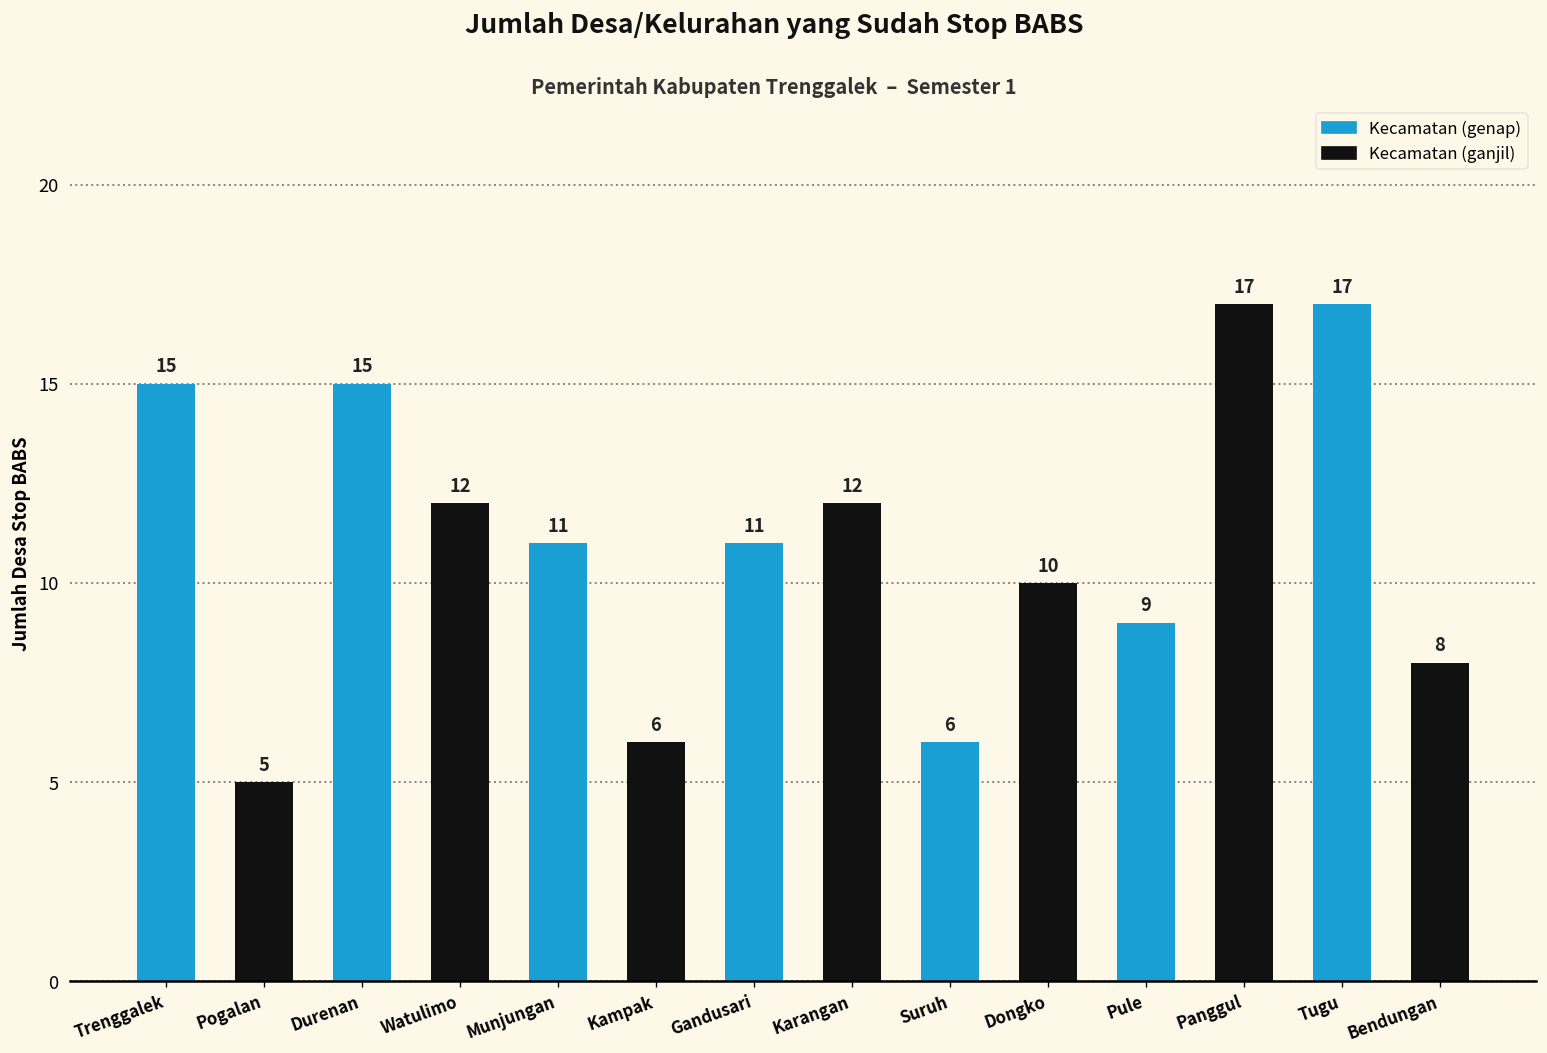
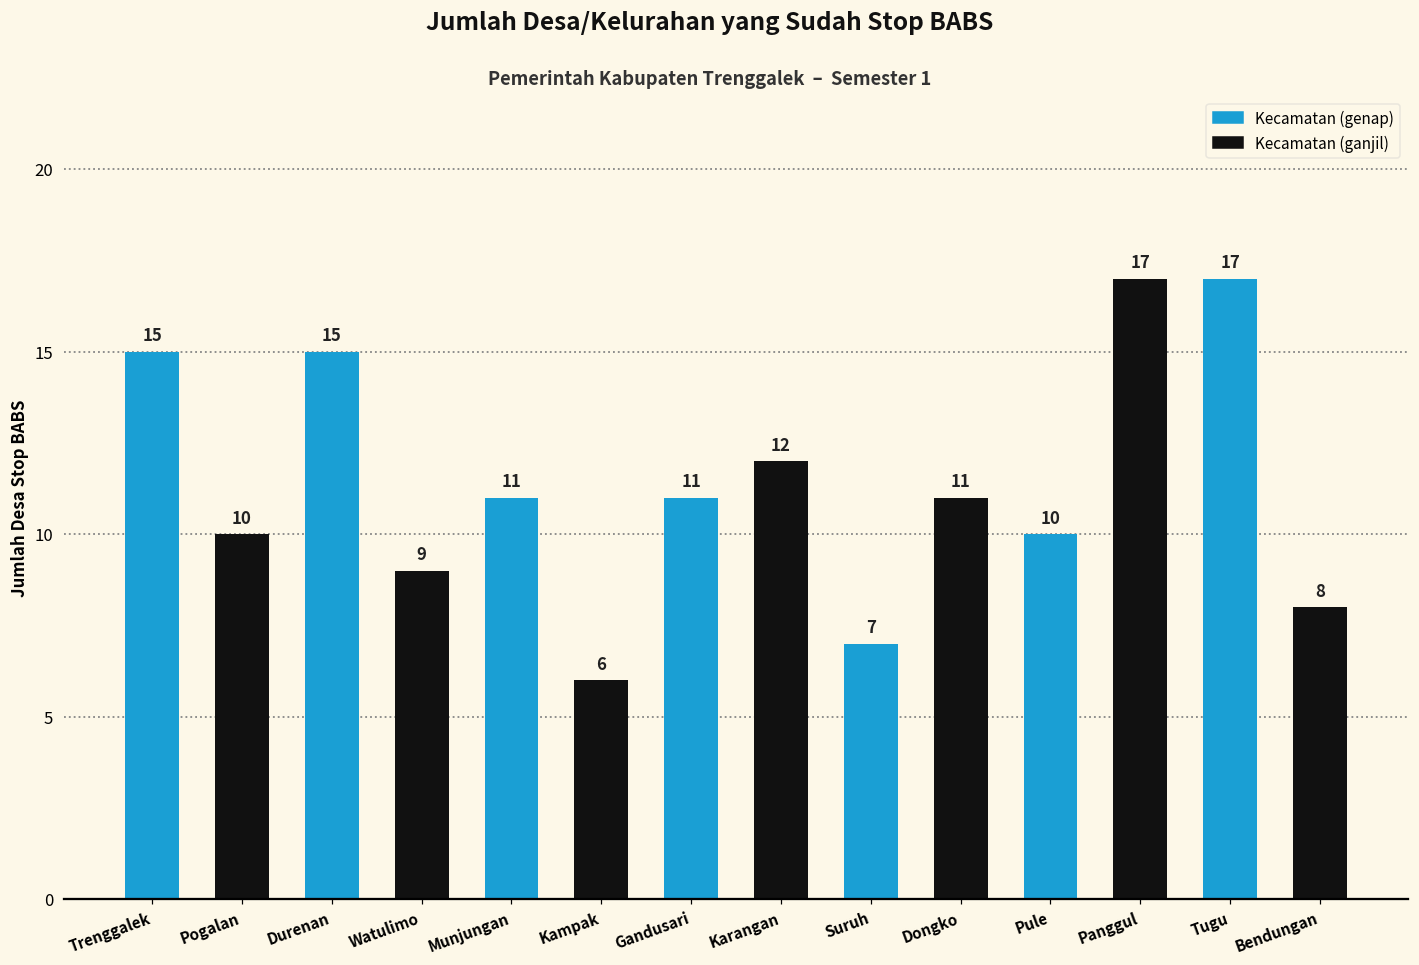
Pogalan: 5 -> 10
Watulimo: 12 -> 9
Suruh: 6 -> 7
Dongko: 10 -> 11
Pule: 9 -> 10
